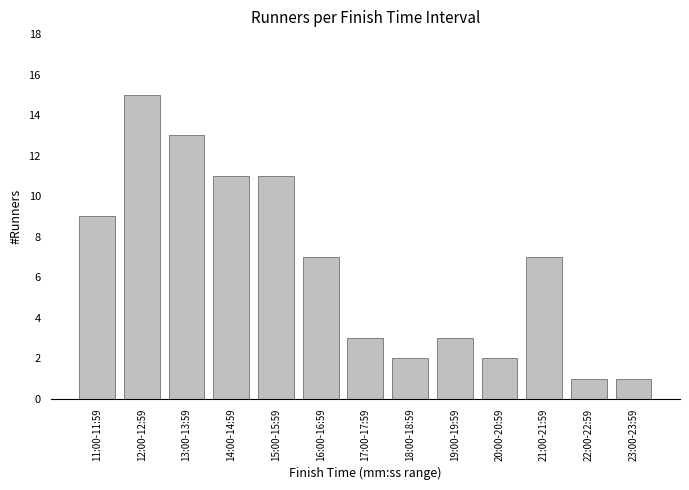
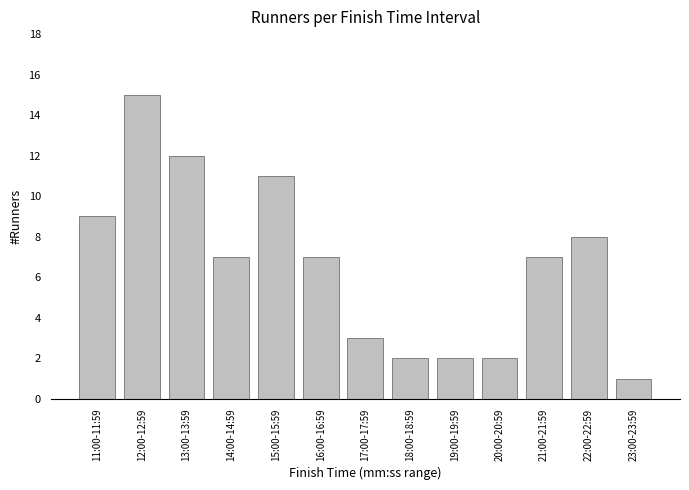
13:00-13:59: 13 -> 12
14:00-14:59: 11 -> 7
19:00-19:59: 3 -> 2
22:00-22:59: 1 -> 8
